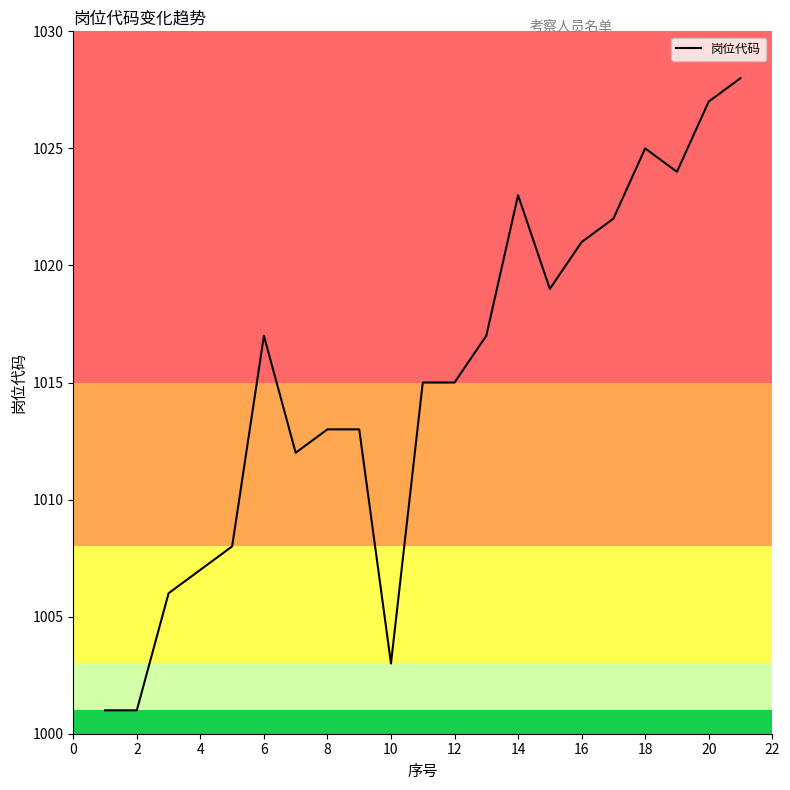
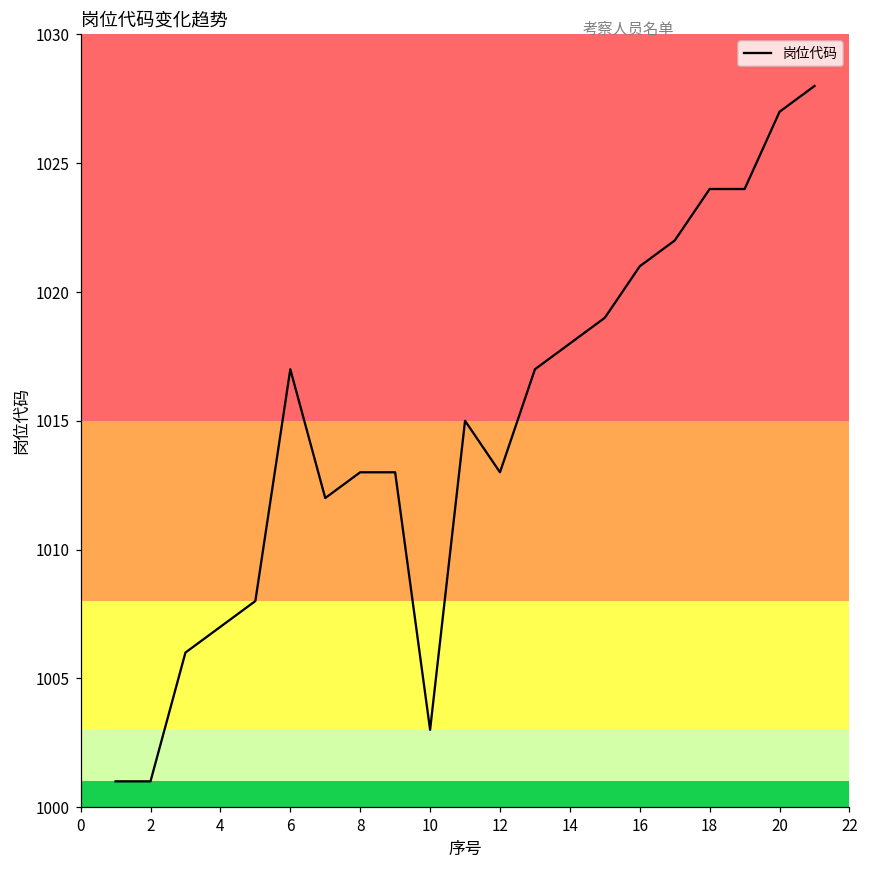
12: 1015 -> 1013
14: 1023 -> 1018
18: 1025 -> 1024
